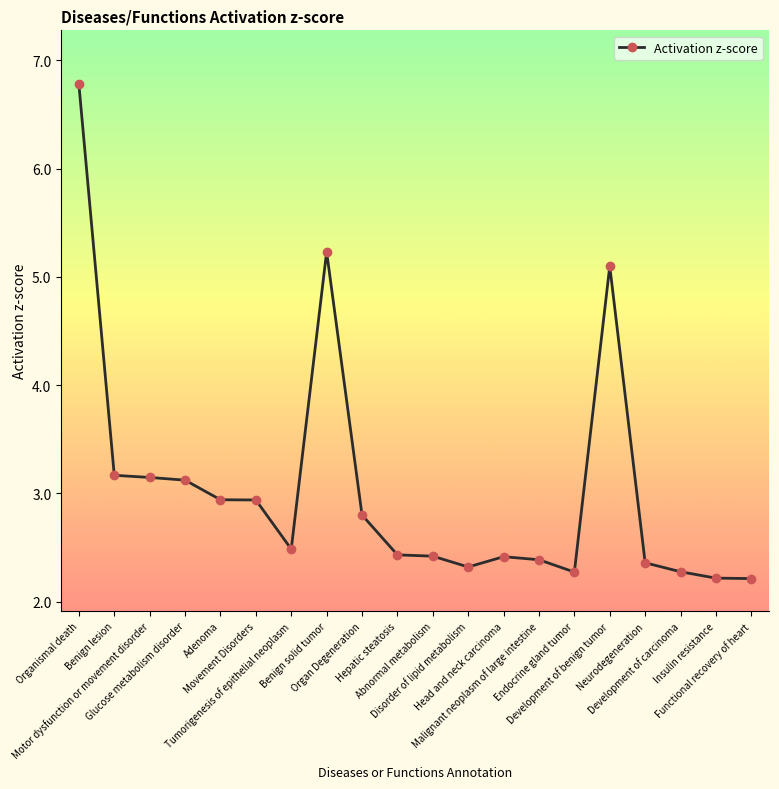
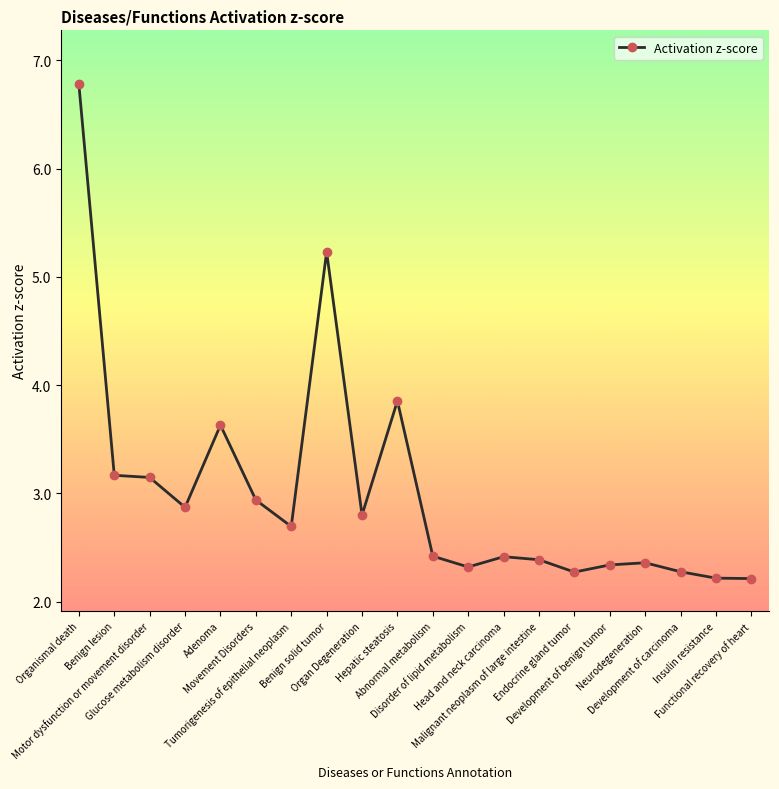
Glucose metabolism disorder: 3.12 -> 2.87
Adenoma: 2.94 -> 3.63
Tumorigenesis of epithelial neoplasm: 2.49 -> 2.69
Hepatic steatosis: 2.43 -> 3.85
Development of benign tumor: 5.10 -> 2.34
